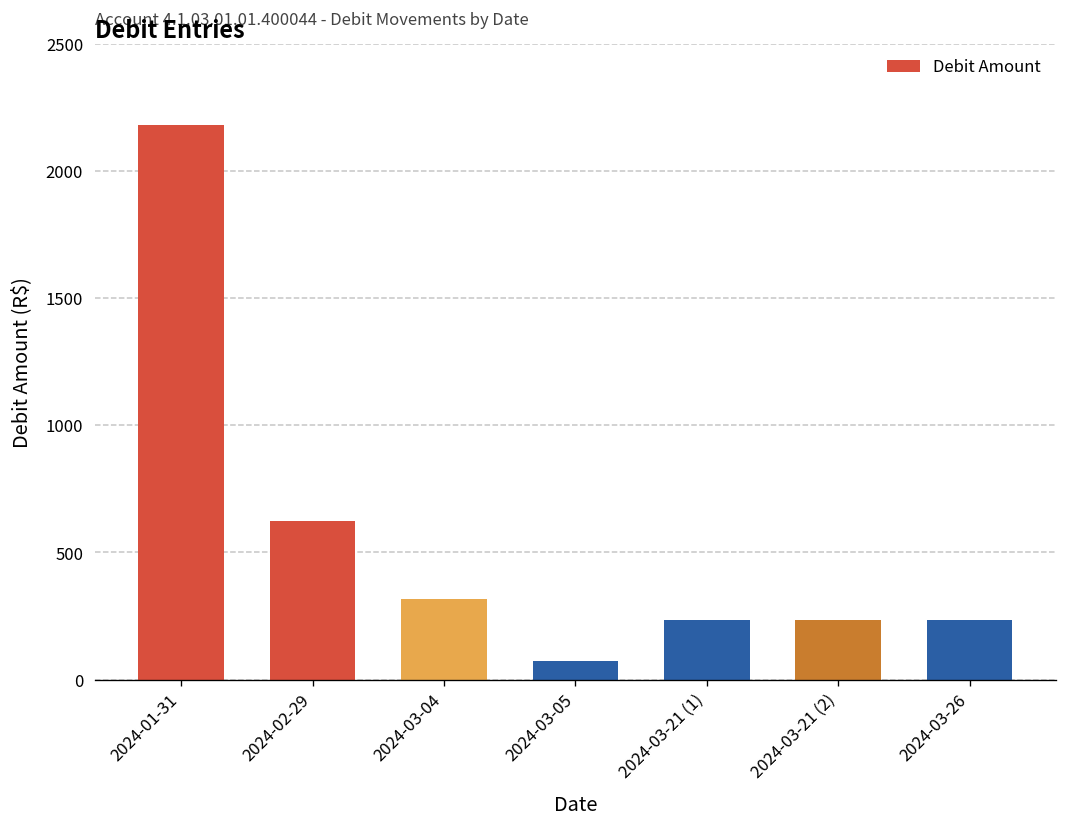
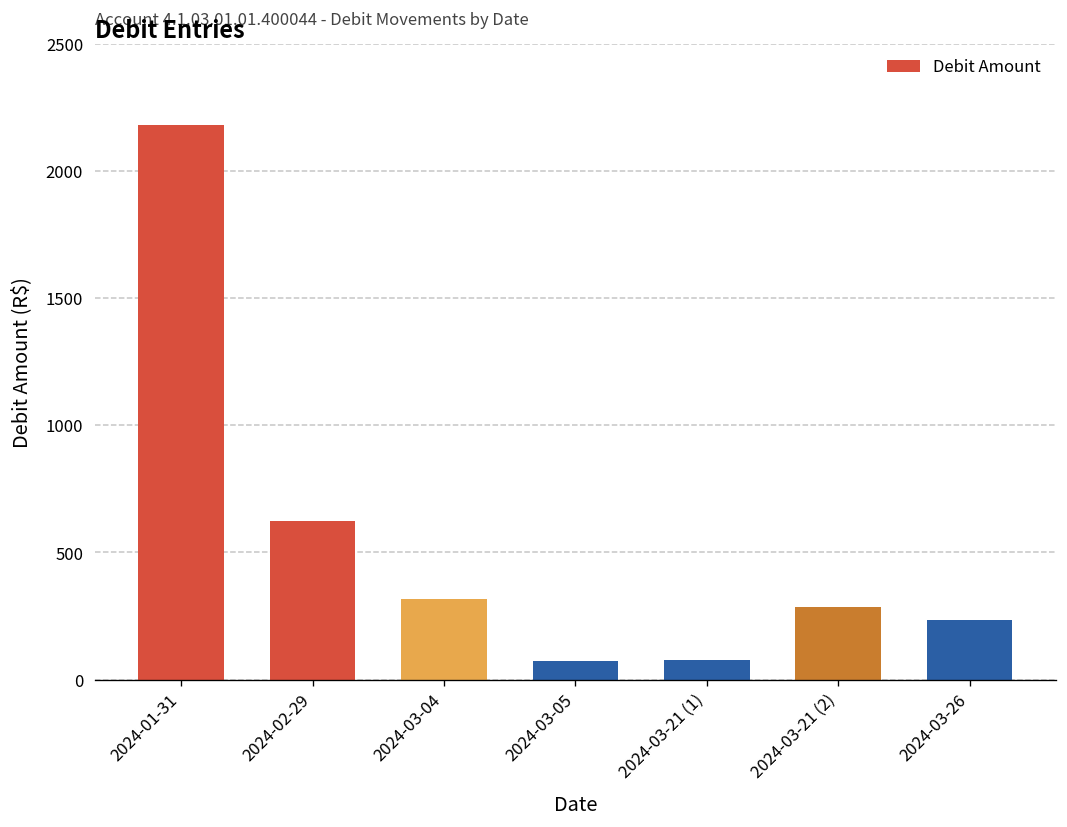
2024-03-21 (1): 230 -> 80
2024-03-21 (2): 230 -> 290
